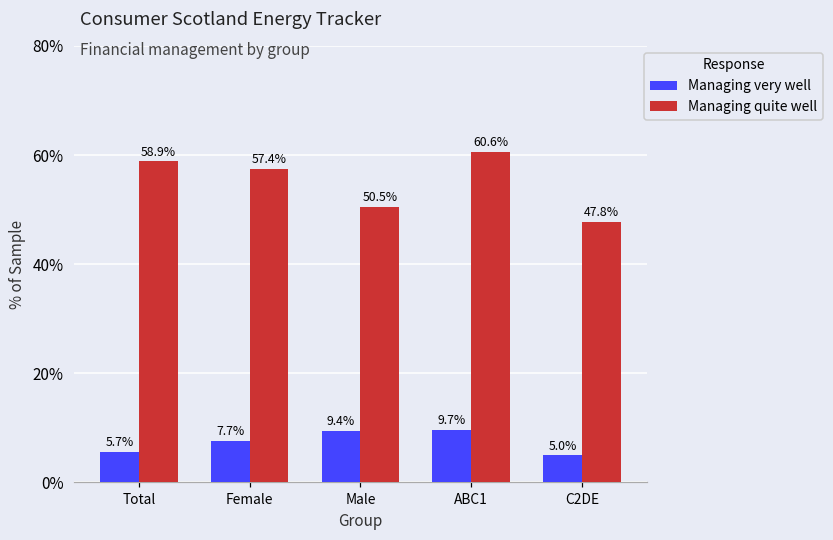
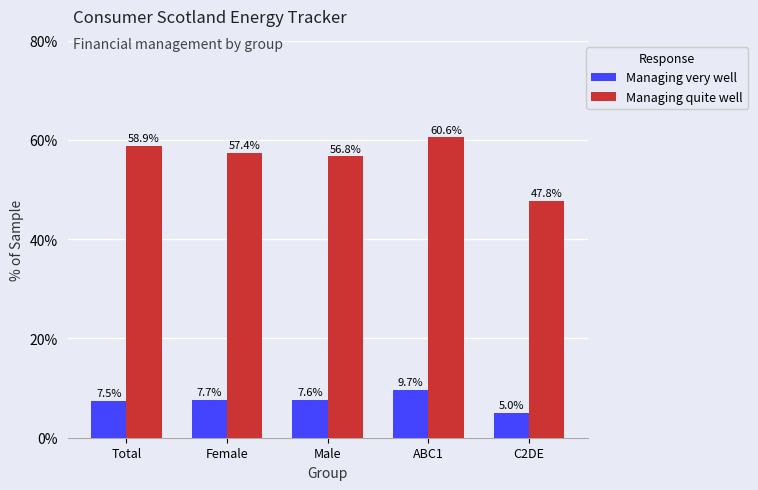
Managing very well, Total: 5.7% -> 7.5%
Managing very well, Male: 9.4% -> 7.6%
Managing quite well, Male: 50.5% -> 56.8%
